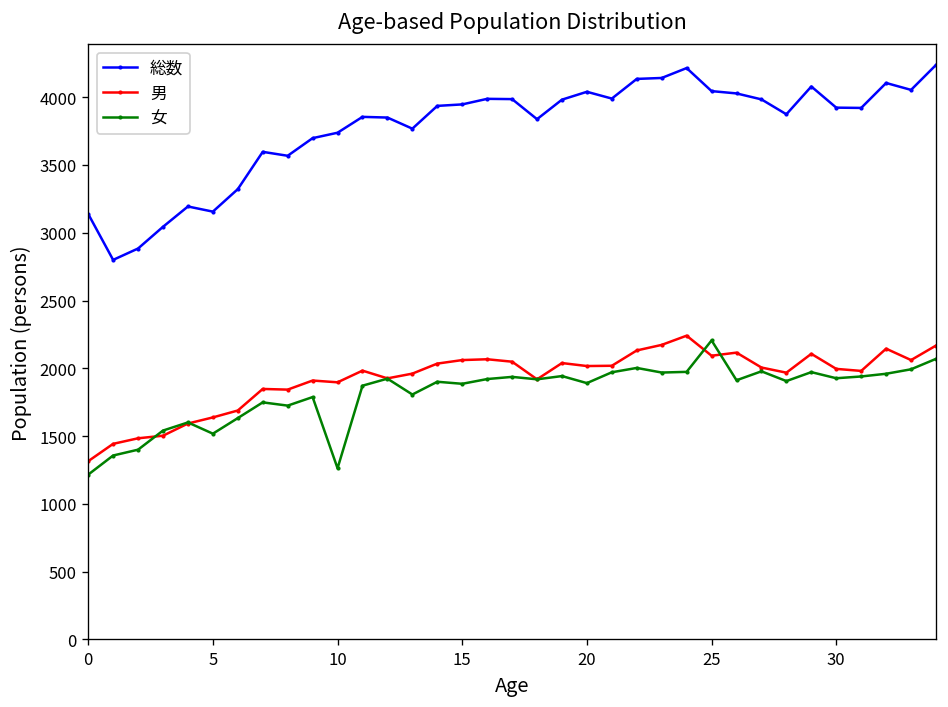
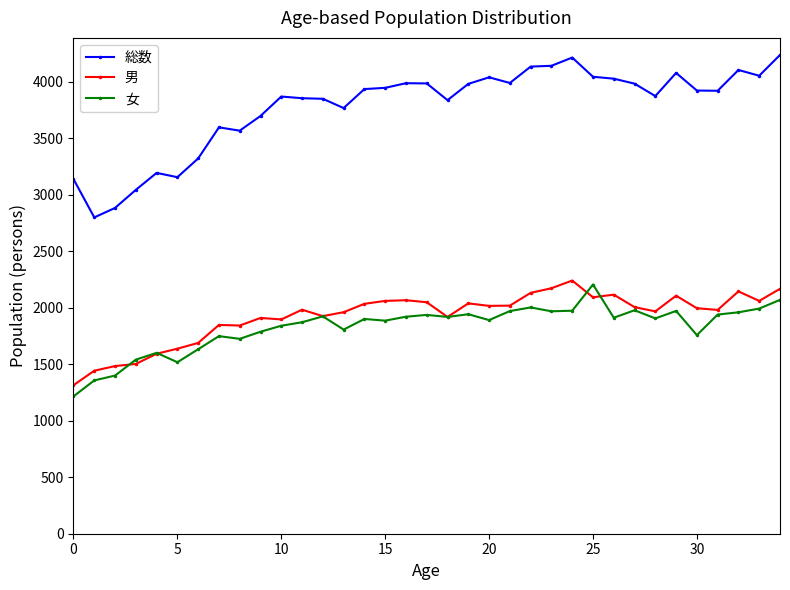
総数, 10: 3740 -> 3870
女, 10: 1260 -> 1840
女, 30: 1930 -> 1760
